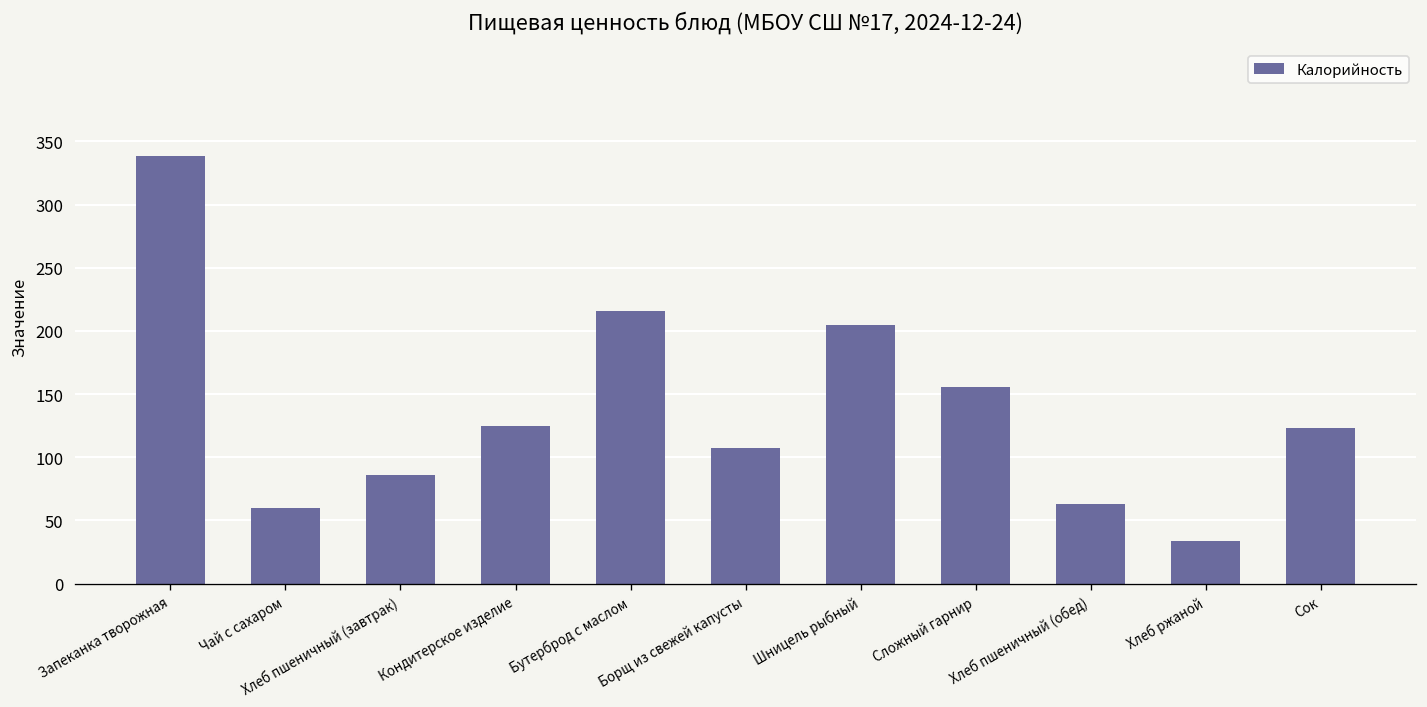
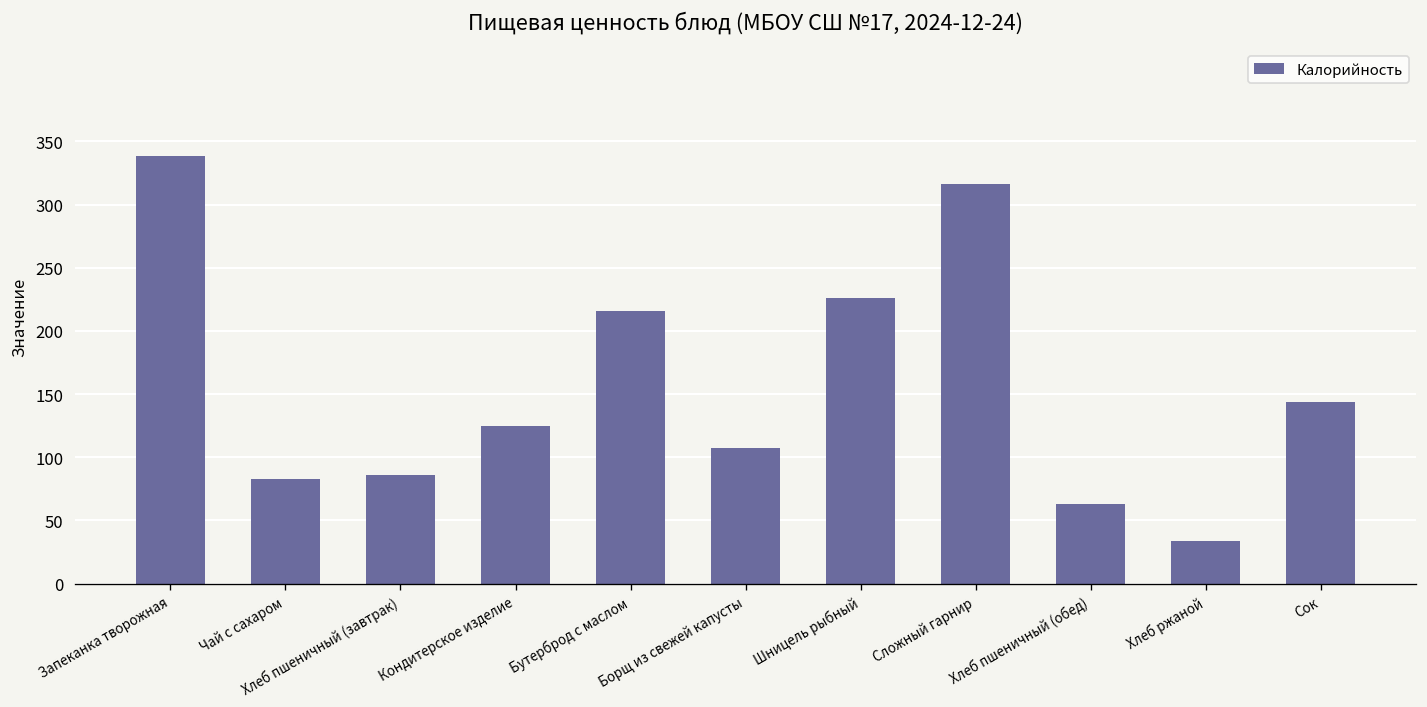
Чай с сахаром: 60 -> 83
Шницель рыбный: 205 -> 226
Сложный гарнир: 156 -> 316
Сок: 123 -> 144
